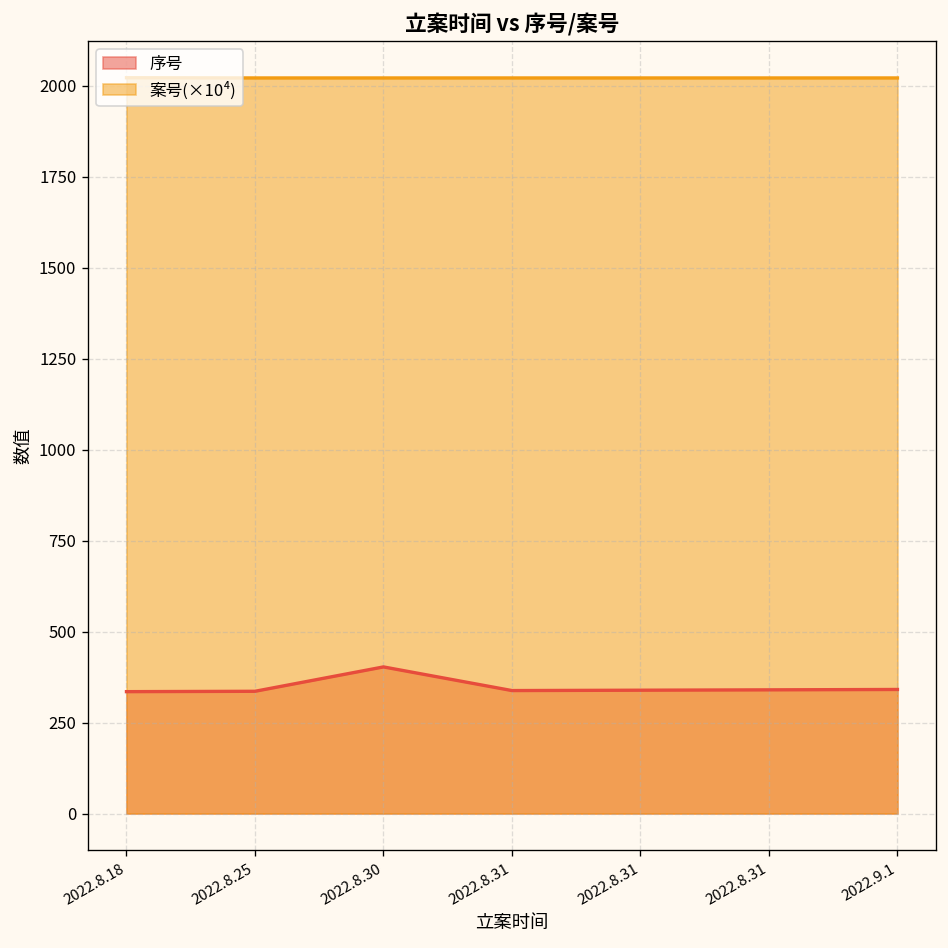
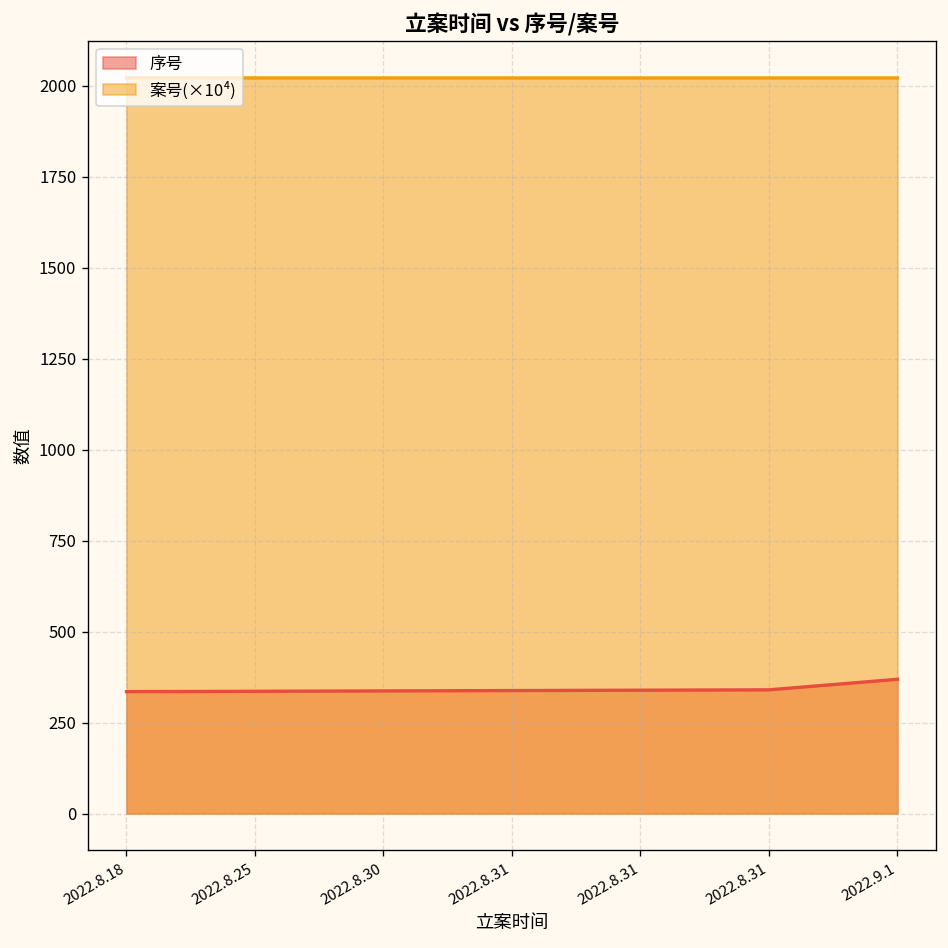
序号, 2022.8.30: 400 -> 340
序号, 2022.9.1: 340 -> 370
